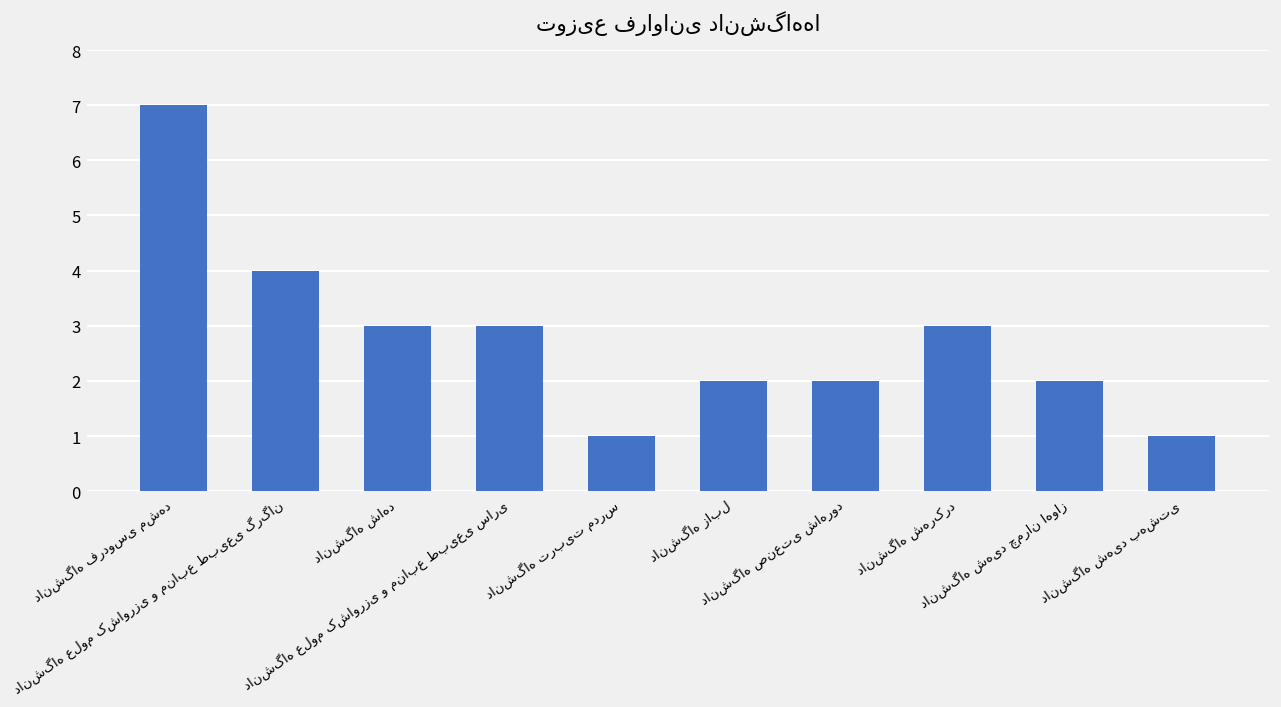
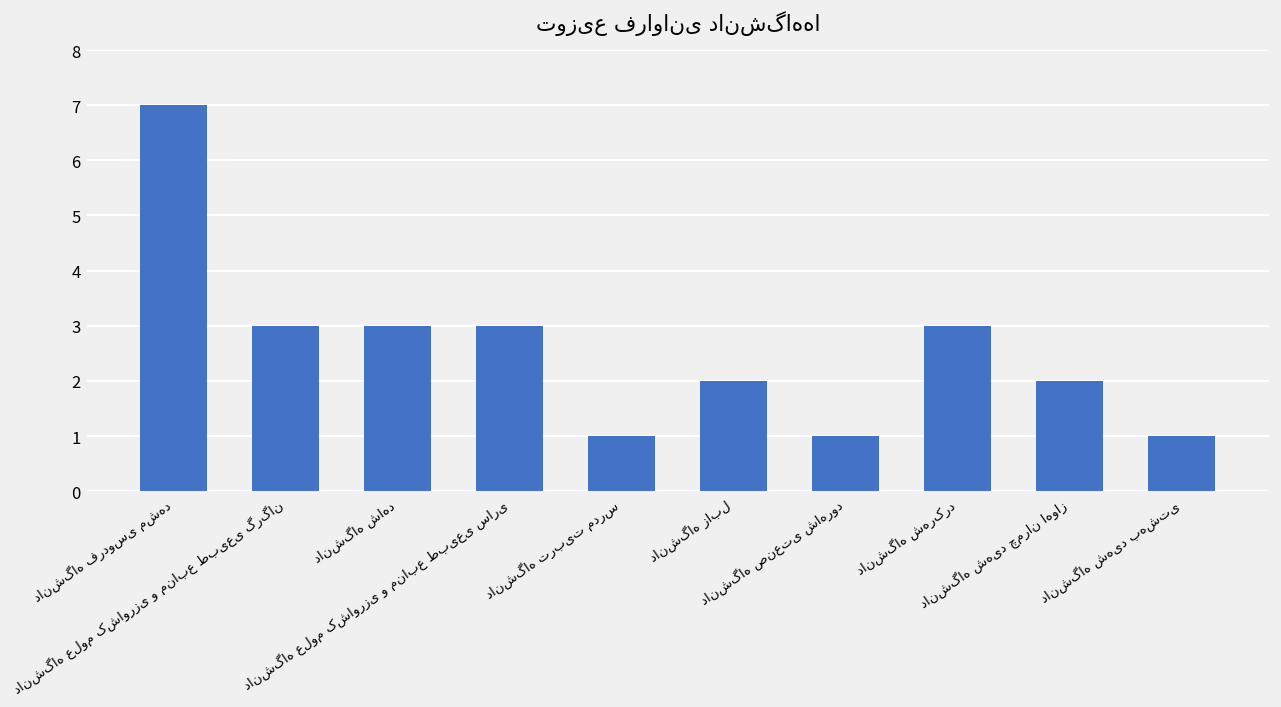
دانشگاه علوم کشاورزی و منابع طبیعی گرگان: 4 -> 3
دانشگاه صنعتی شاهرود: 2 -> 1
